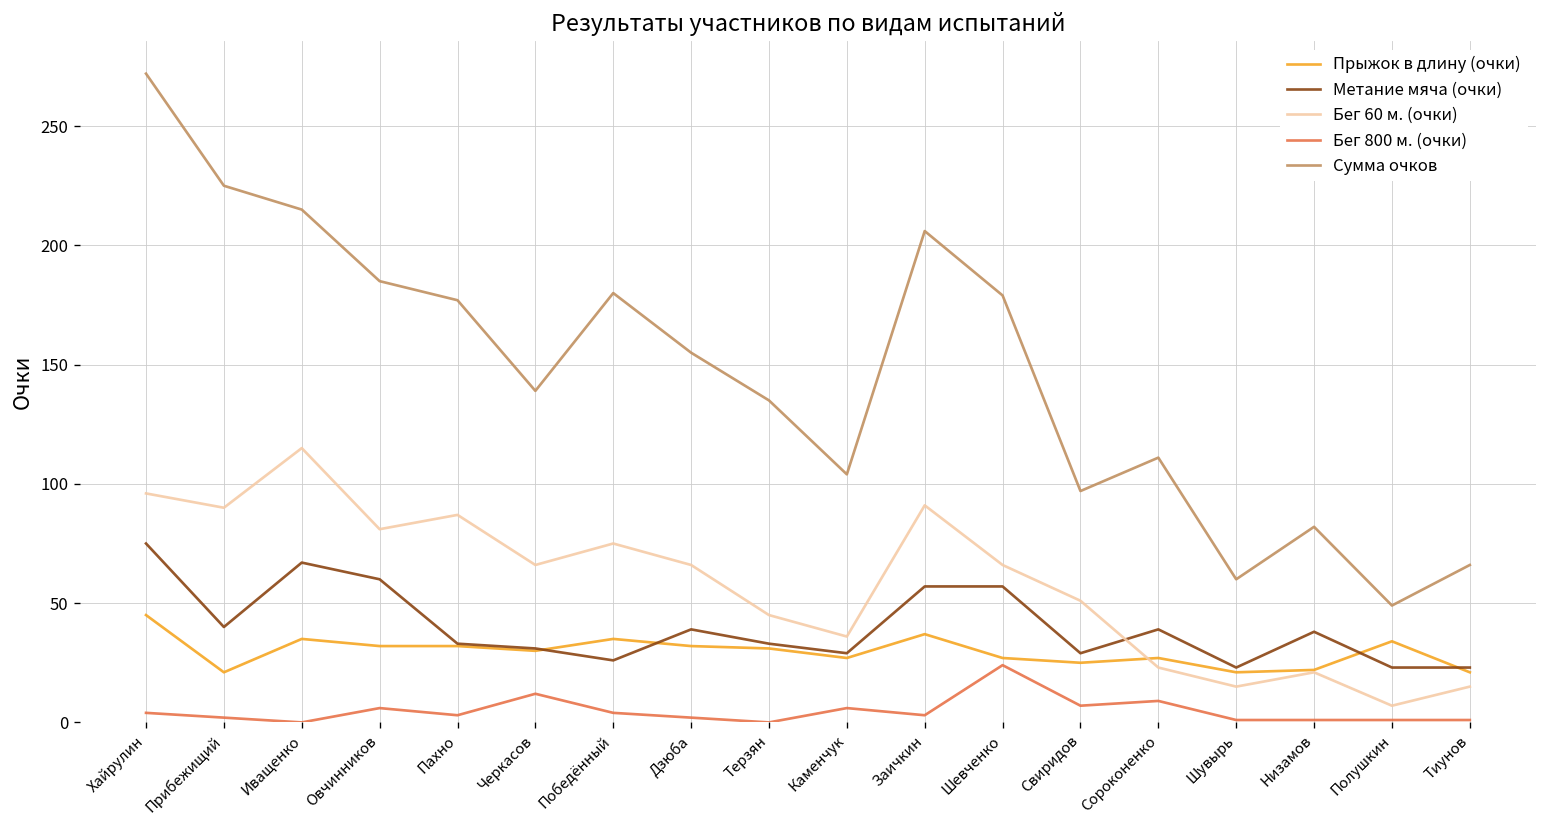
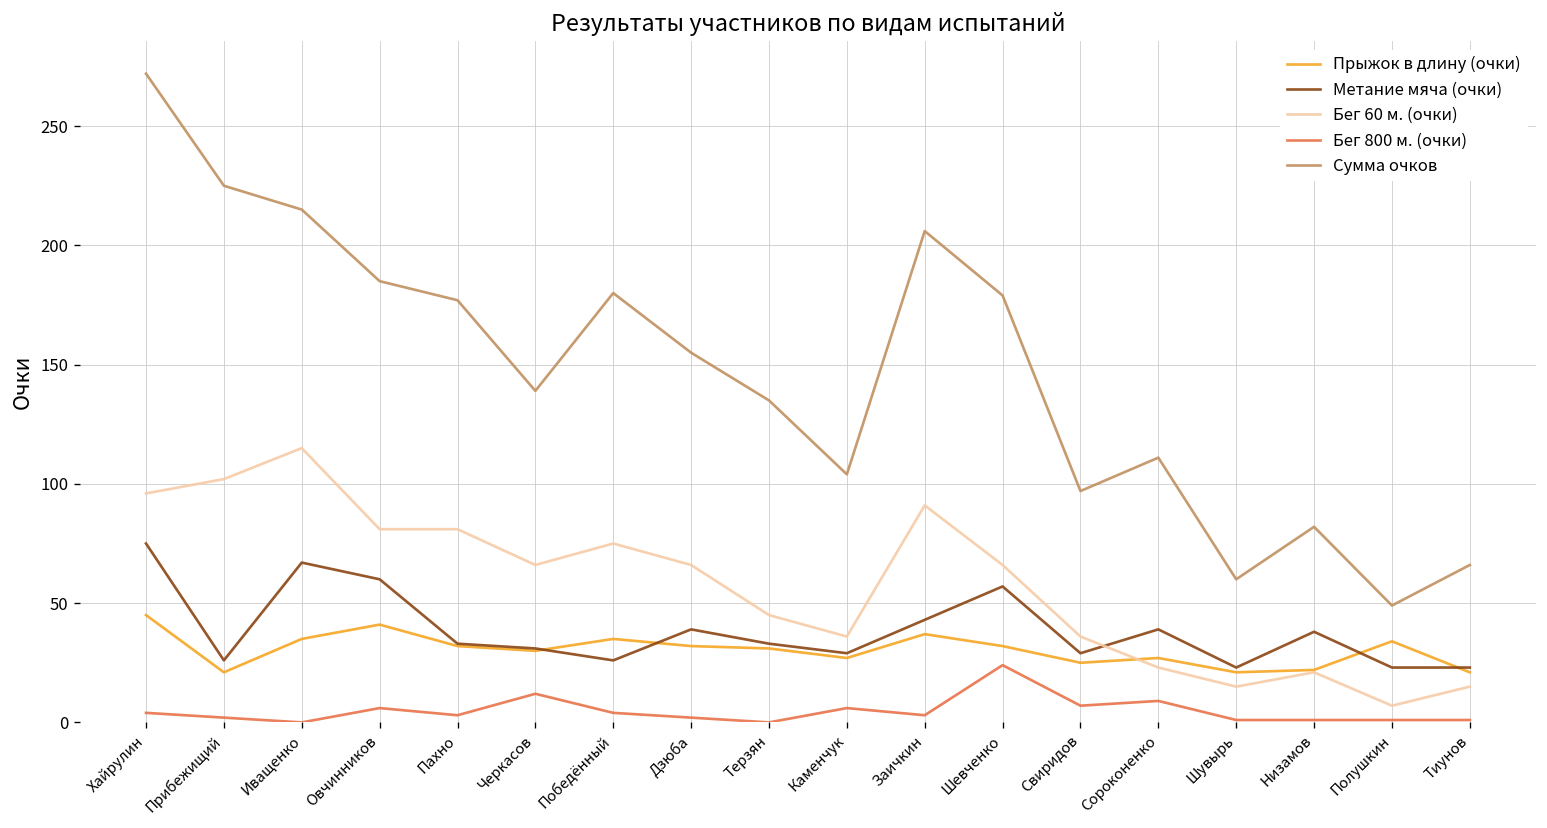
Метание мяча (очки), Прибежищий: 40 -> 26
Бег 60 м. (очки), Прибежищий: 90 -> 102
Прыжок в длину (очки), Овчинников: 32 -> 41
Бег 60 м. (очки), Пахно: 87 -> 81
Метание мяча (очки), Заичкин: 57 -> 43
Прыжок в длину (очки), Шевченко: 27 -> 32
Бег 60 м. (очки), Свиридов: 51 -> 36
